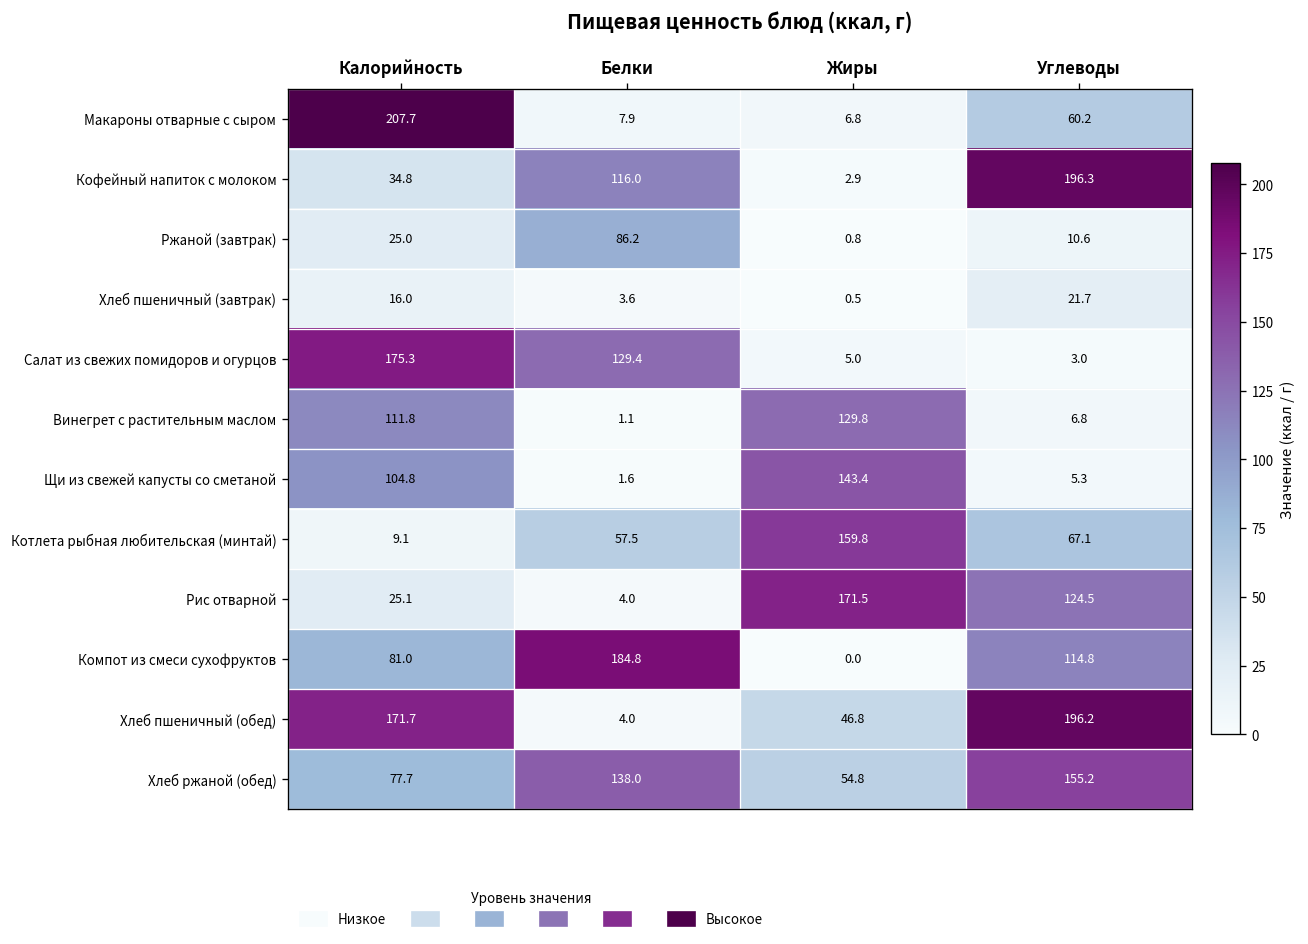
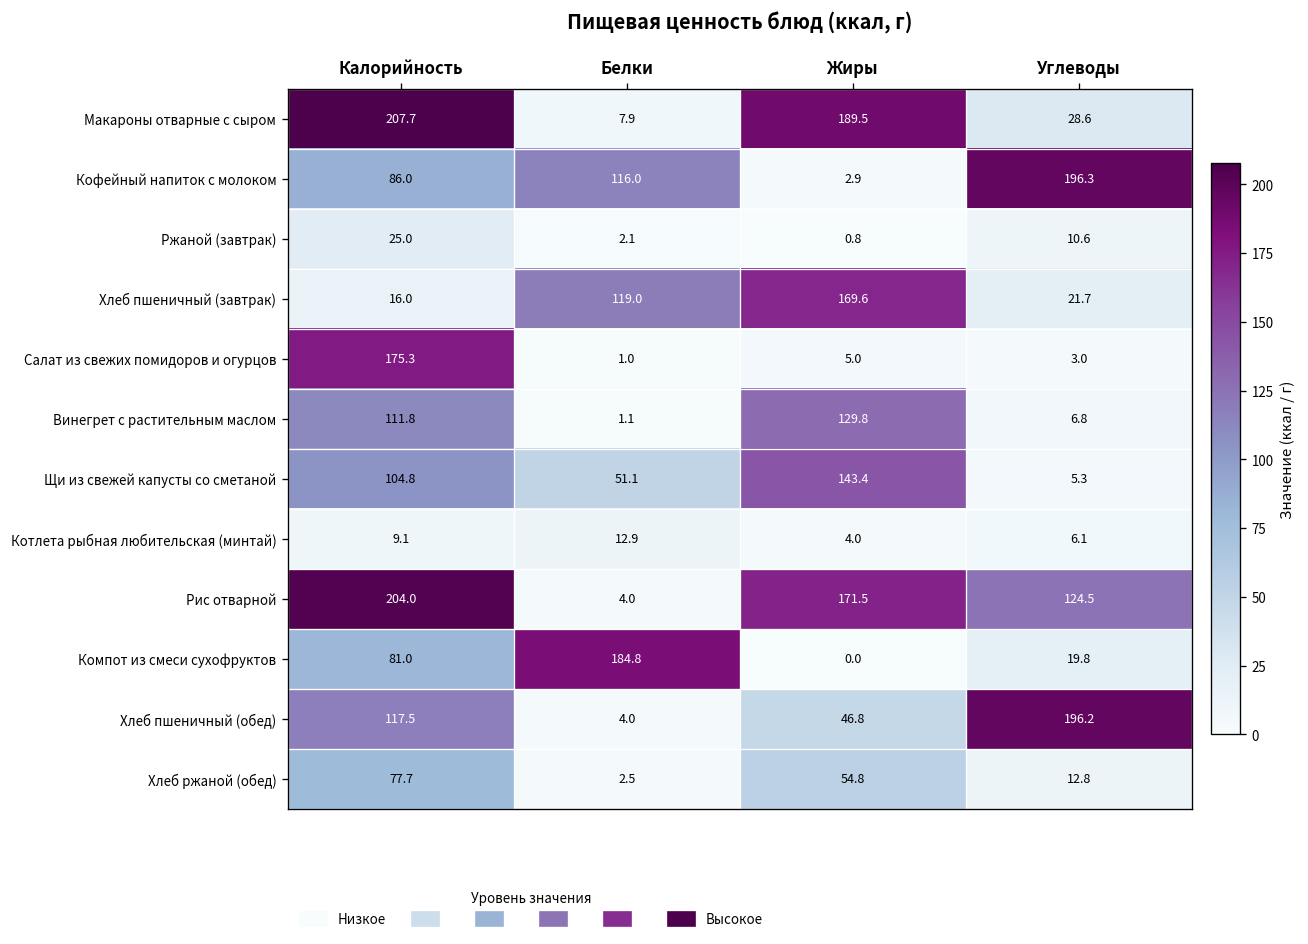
Макароны отварные с сыром, Жиры: 6.8 -> 189.5
Макароны отварные с сыром, Углеводы: 60.2 -> 28.6
Кофейный напиток с молоком, Калорийность: 34.8 -> 86.0
Ржаной (завтрак), Белки: 86.2 -> 2.1
Хлеб пшеничный (завтрак), Белки: 3.6 -> 119.0
Хлеб пшеничный (завтрак), Жиры: 0.5 -> 169.6
Салат из свежих помидоров и огурцов, Белки: 129.4 -> 1.0
Щи из свежей капусты со сметаной, Белки: 1.6 -> 51.1
Котлета рыбная любительская (минтай), Белки: 57.5 -> 12.9
Котлета рыбная любительская (минтай), Жиры: 159.8 -> 4.0
Котлета рыбная любительская (минтай), Углеводы: 67.1 -> 6.1
Рис отварной, Калорийность: 25.1 -> 204.0
Компот из смеси сухофруктов, Углеводы: 114.8 -> 19.8
Хлеб пшеничный (обед), Калорийность: 171.7 -> 117.5
Хлеб ржаной (обед), Белки: 138.0 -> 2.5
Хлеб ржаной (обед), Углеводы: 155.2 -> 12.8
